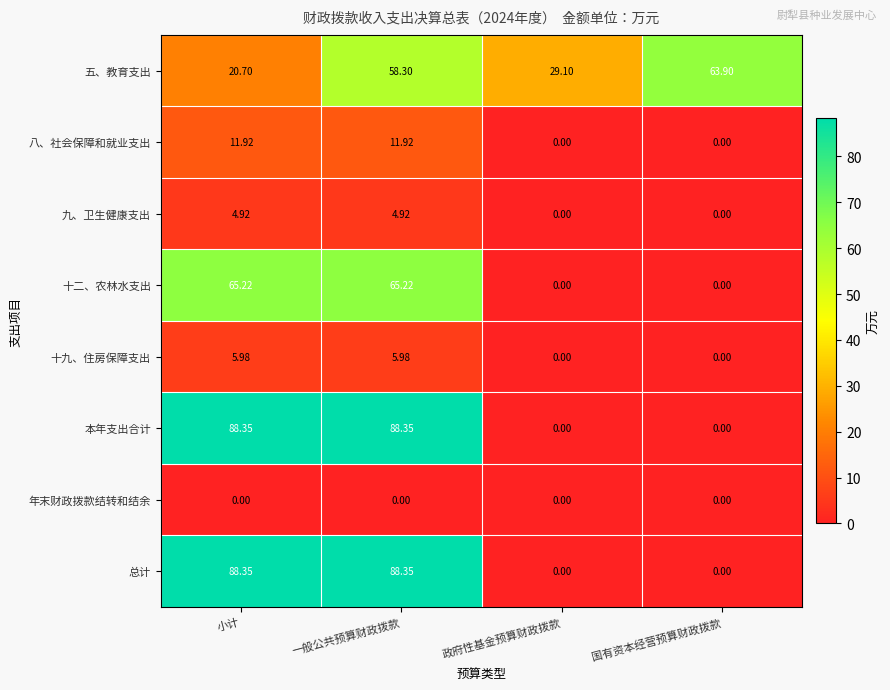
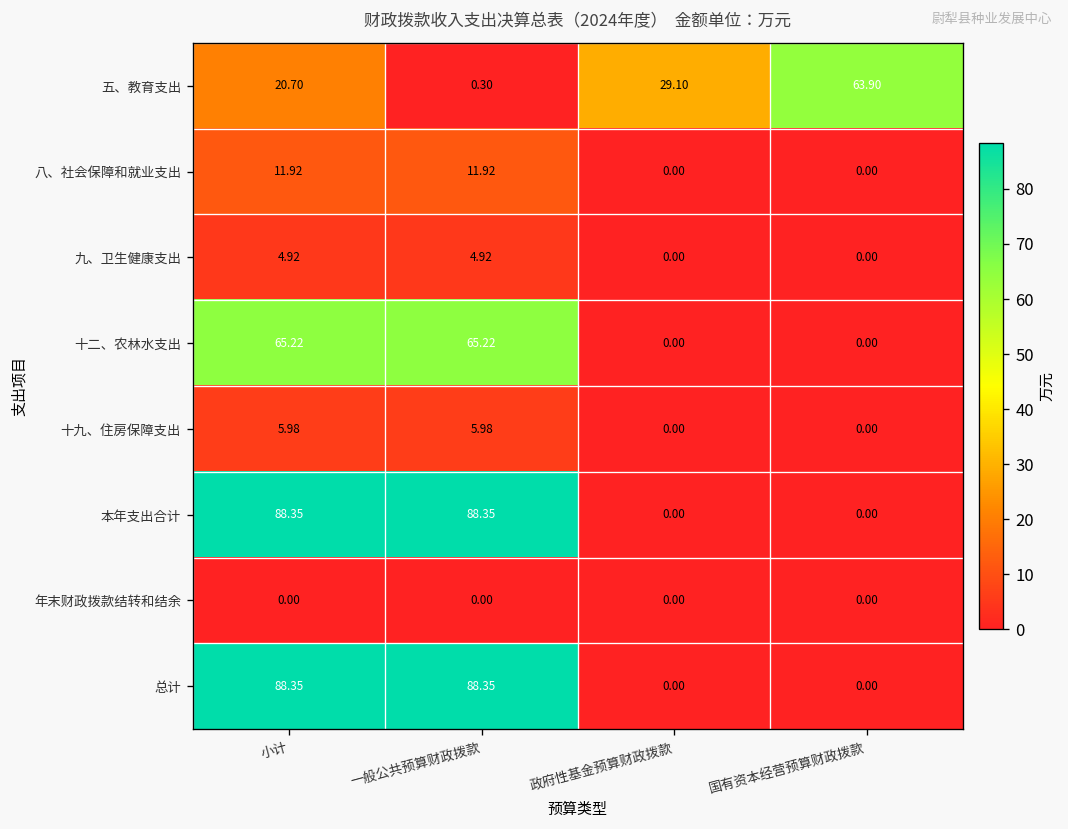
五、教育支出, 一般公共预算财政拨款: 58.30 -> 0.30
